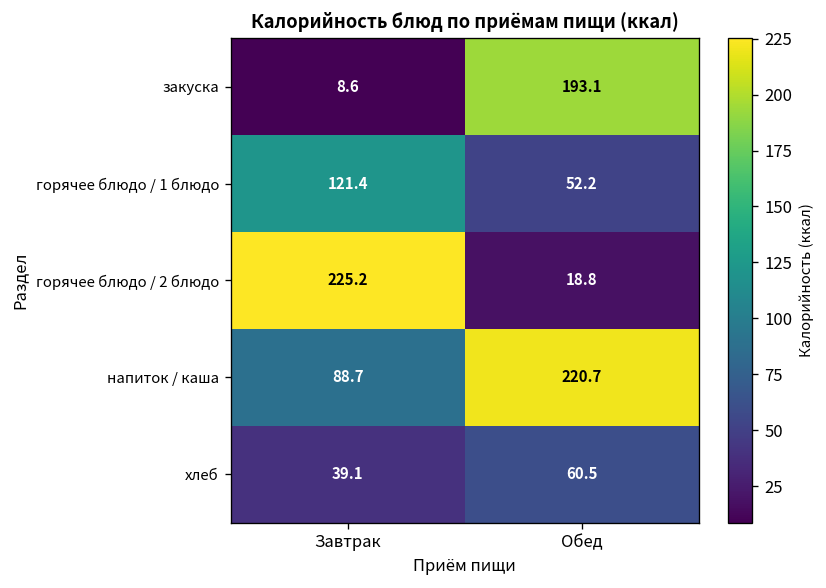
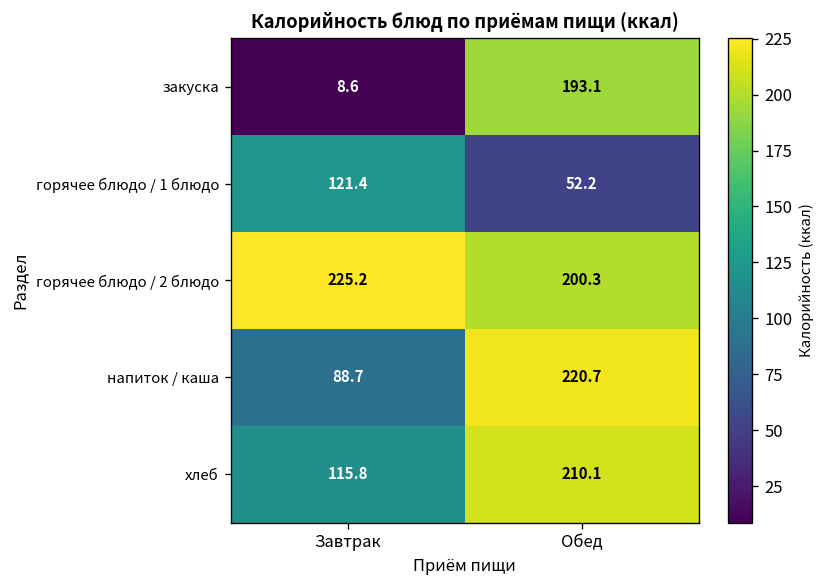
горячее блюдо / 2 блюдо, Обед: 18.8 -> 200.3
хлеб, Завтрак: 39.1 -> 115.8
хлеб, Обед: 60.5 -> 210.1
